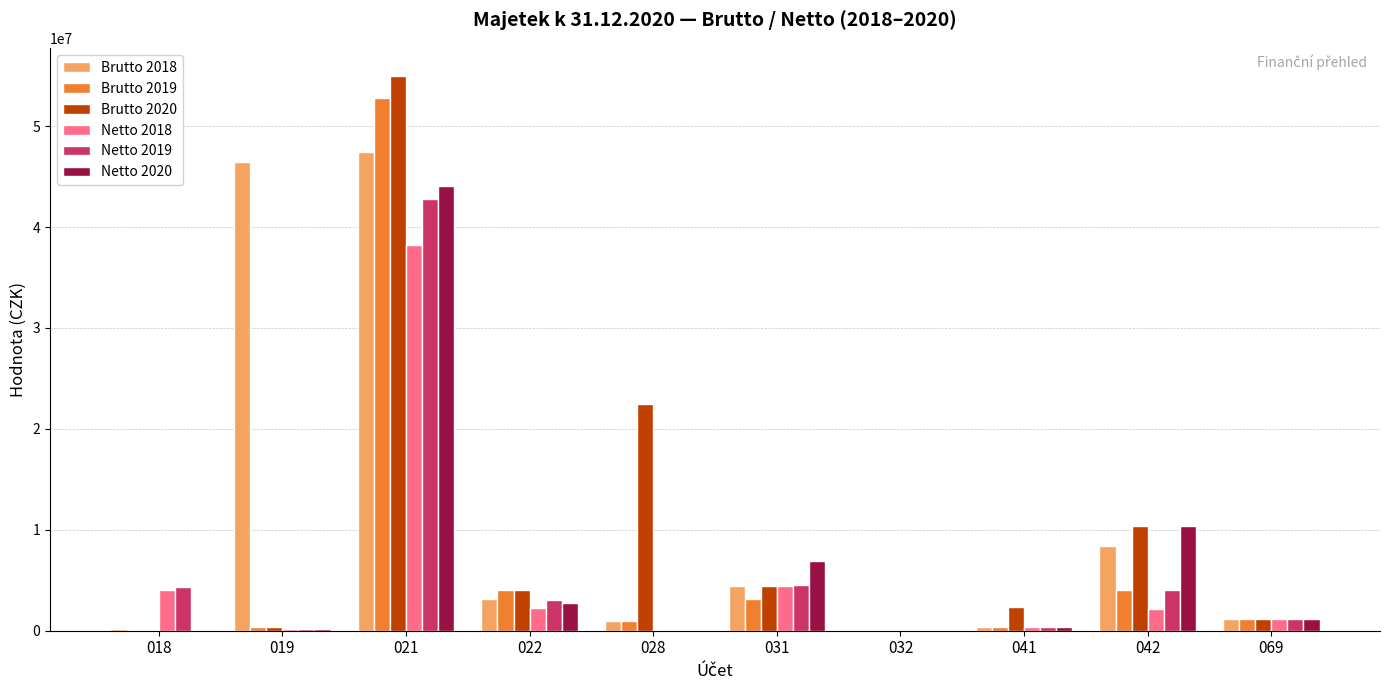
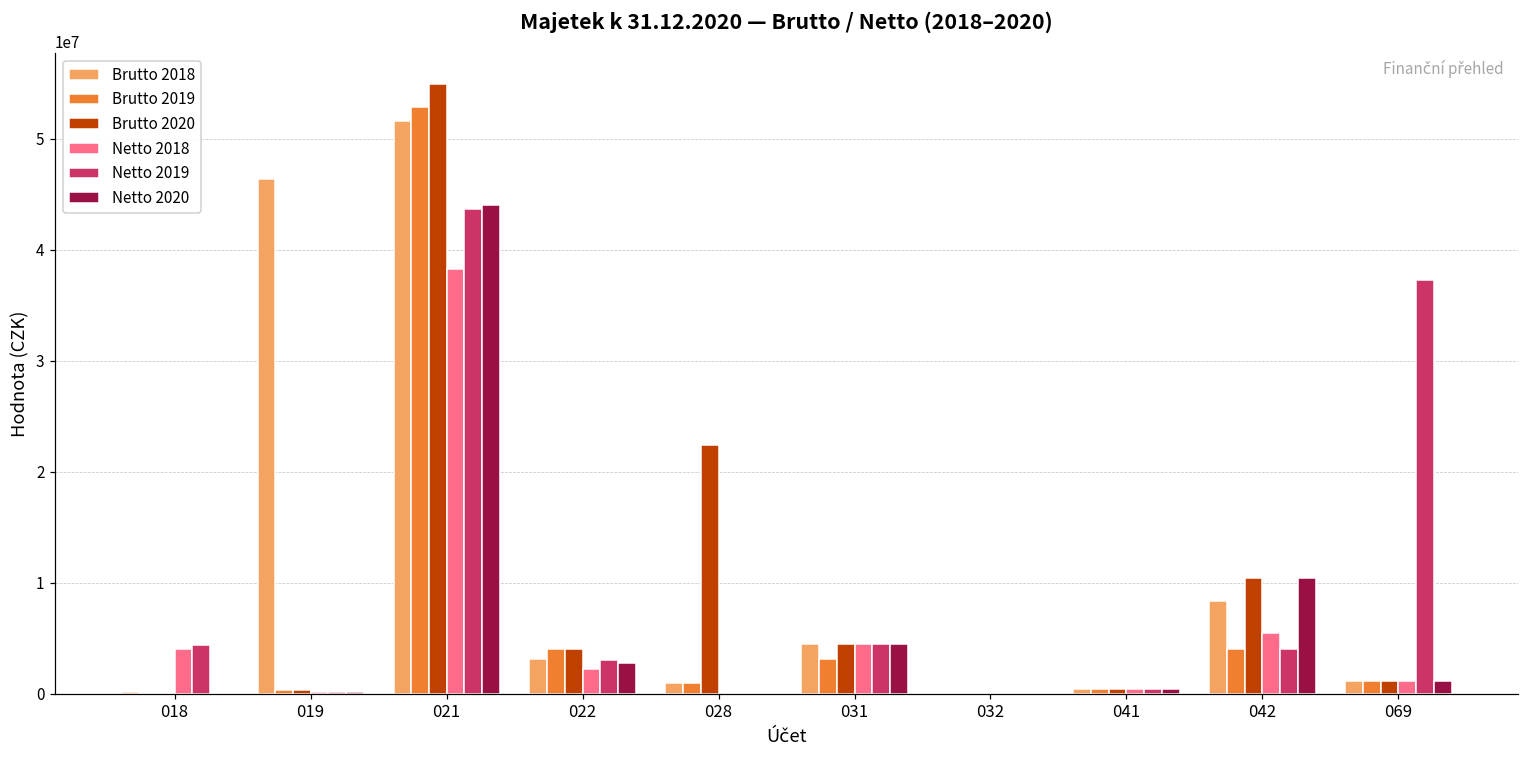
Brutto 2018, 021: 47500000 -> 51600000
Netto 2019, 021: 42800000 -> 43600000
Netto 2020, 031: 6900000 -> 4500000
Brutto 2020, 041: 2300000 -> 400000
Netto 2018, 042: 2200000 -> 5500000
Netto 2019, 069: 1100000 -> 37300000
